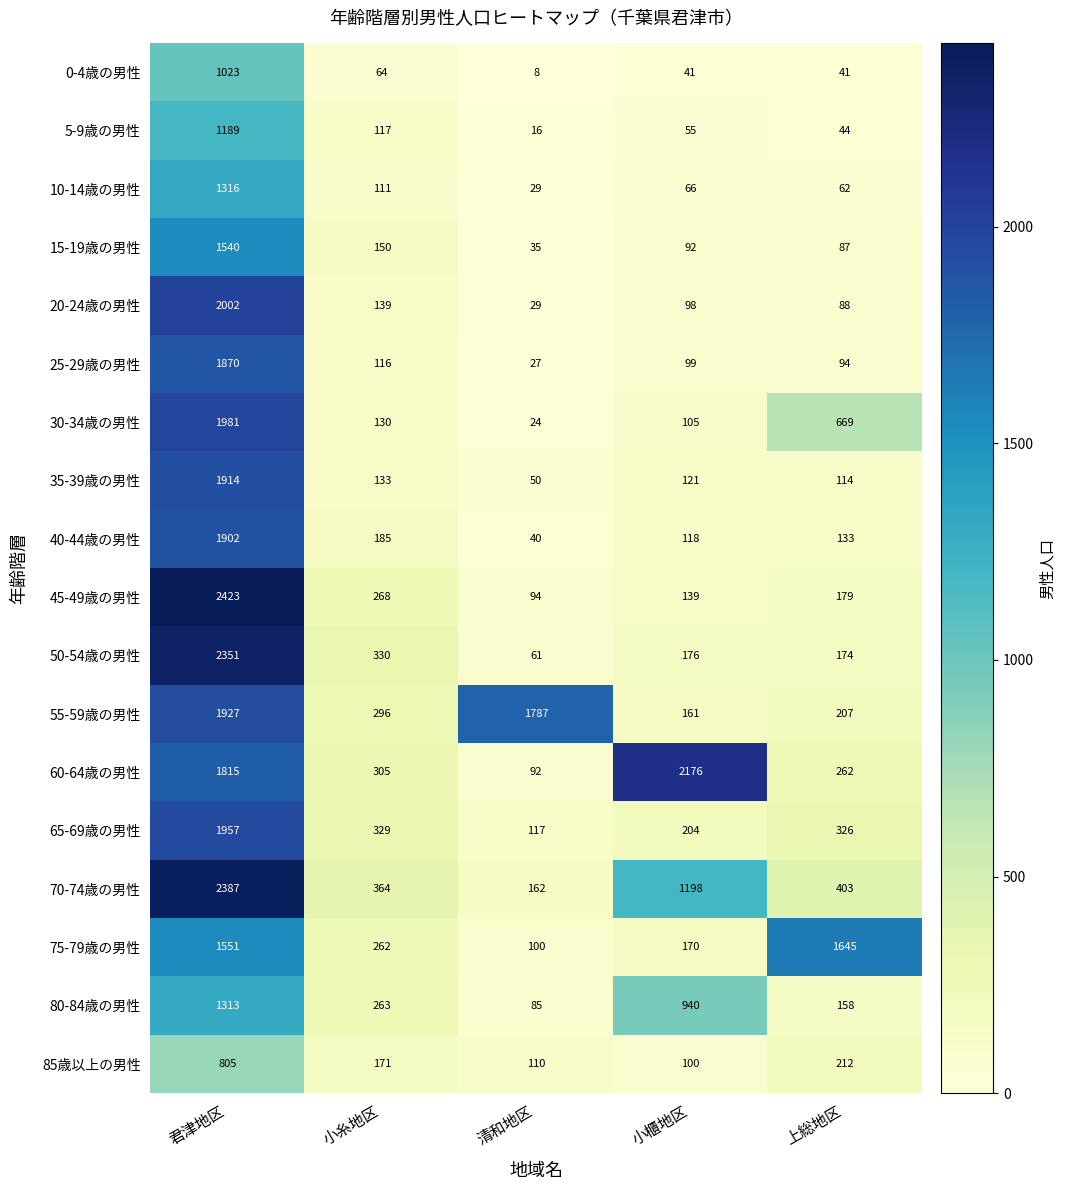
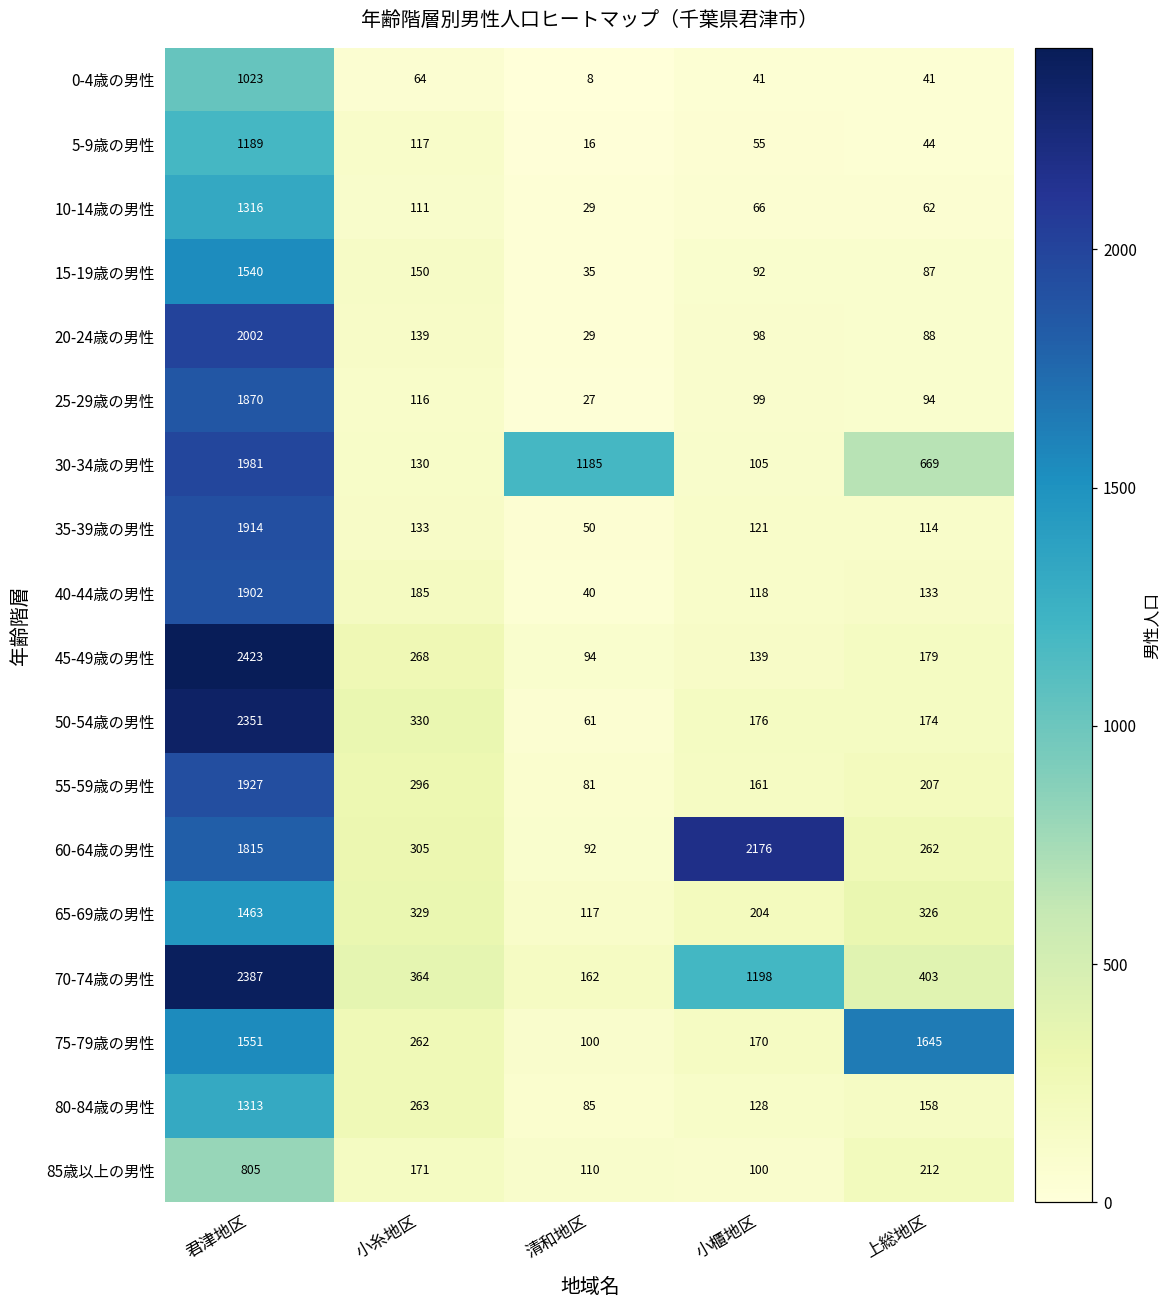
30-34歳の男性, 清和地区: 24 -> 1185
55-59歳の男性, 清和地区: 1787 -> 81
65-69歳の男性, 君津地区: 1957 -> 1463
80-84歳の男性, 小櫃地区: 940 -> 128
